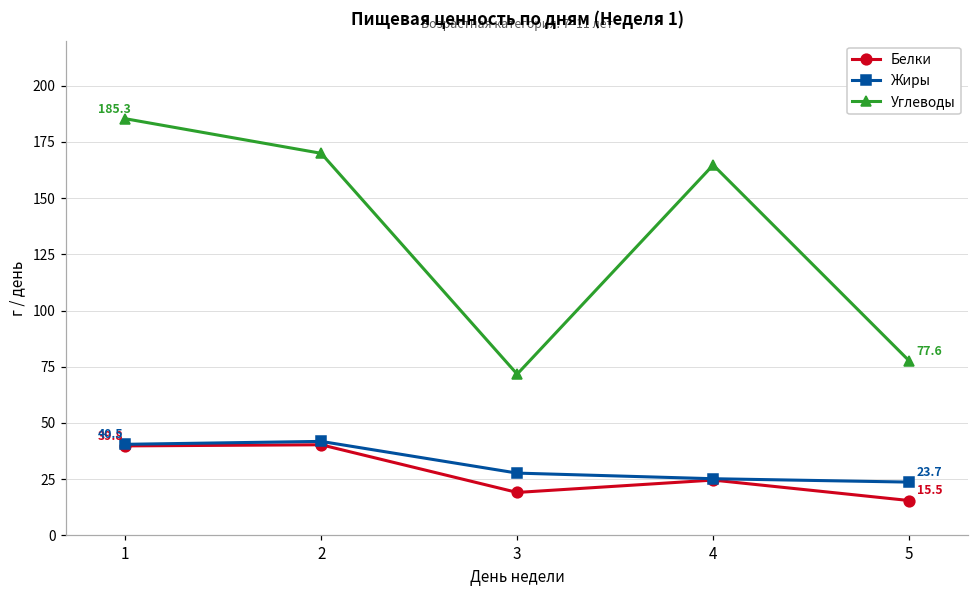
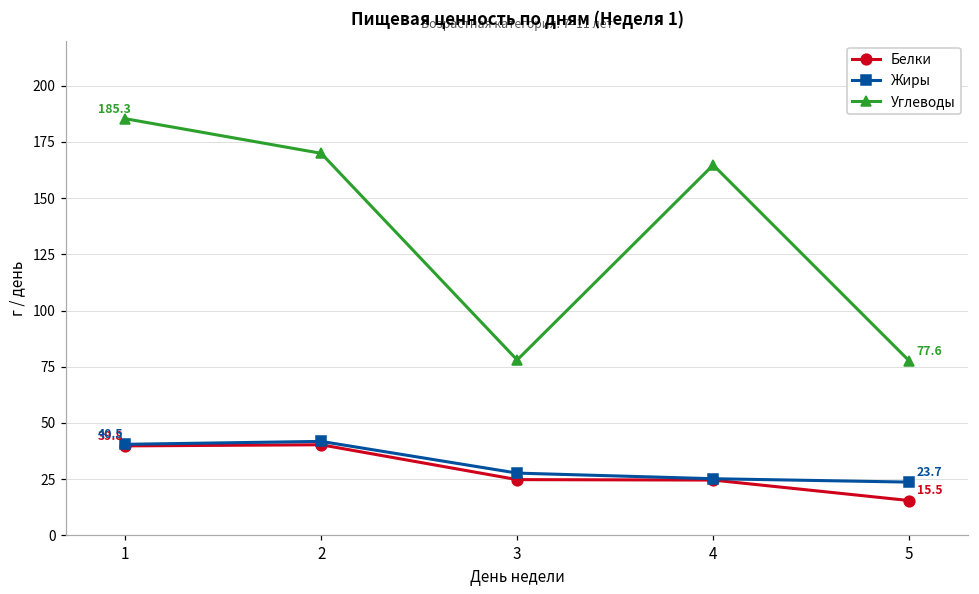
Белки, 3: 19 -> 25
Углеводы, 3: 72 -> 78
